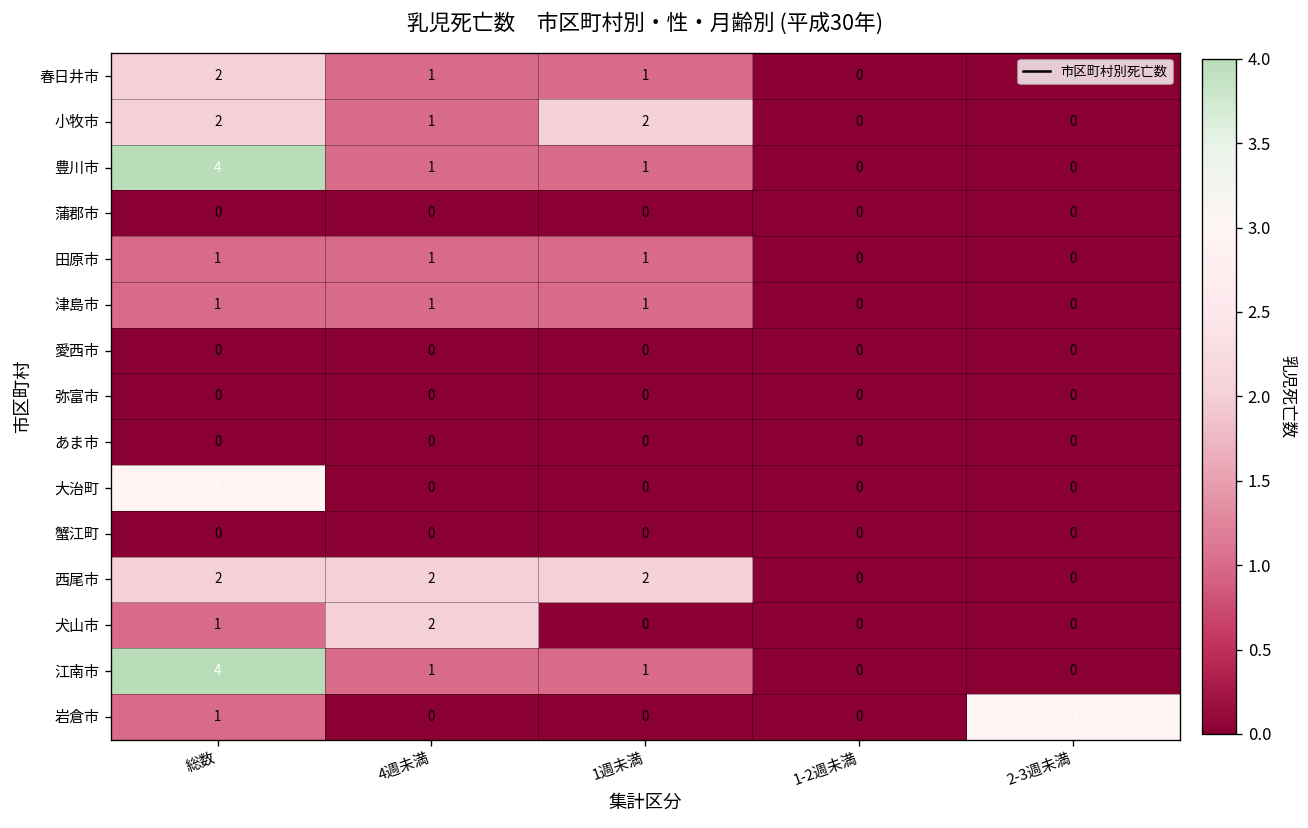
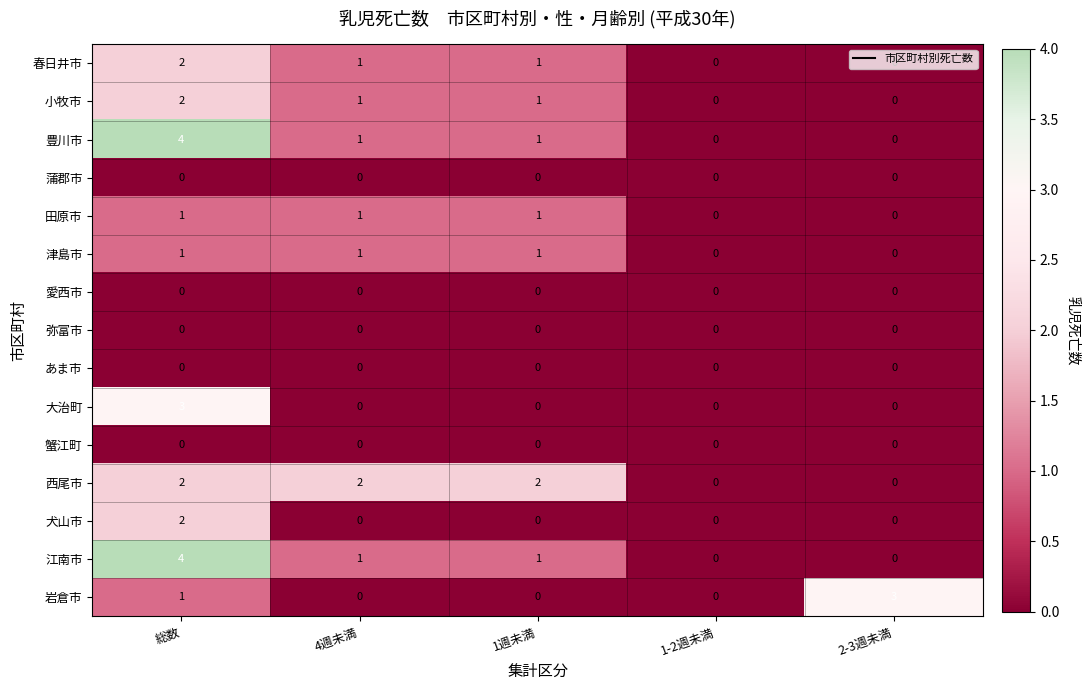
小牧市, 1週未満: 2 -> 1
犬山市, 総数: 1 -> 2
犬山市, 4週未満: 2 -> 0
